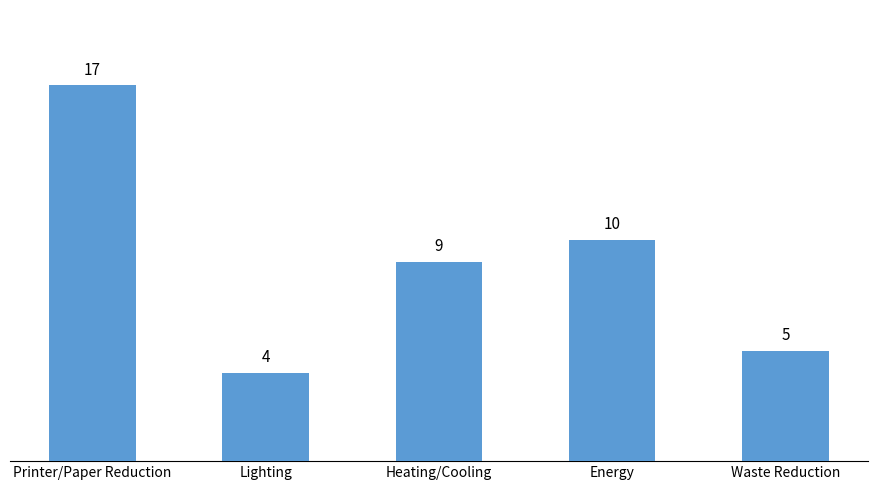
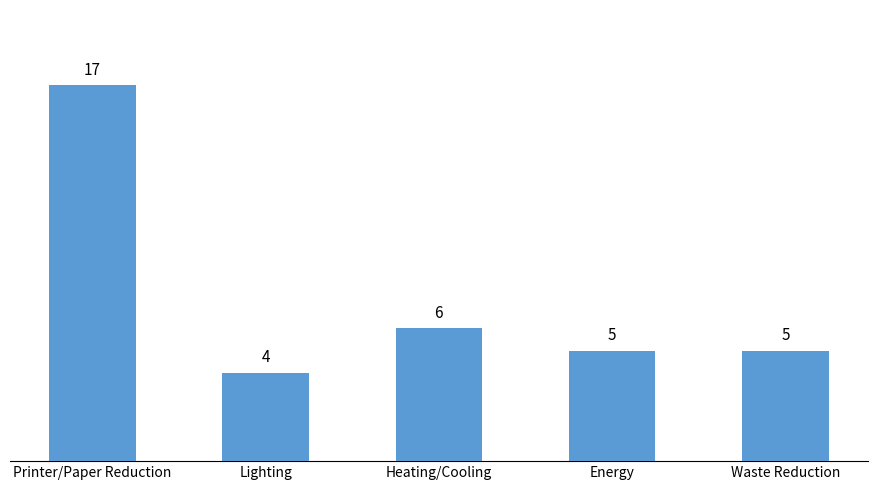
Heating/Cooling: 9 -> 6
Energy: 10 -> 5
